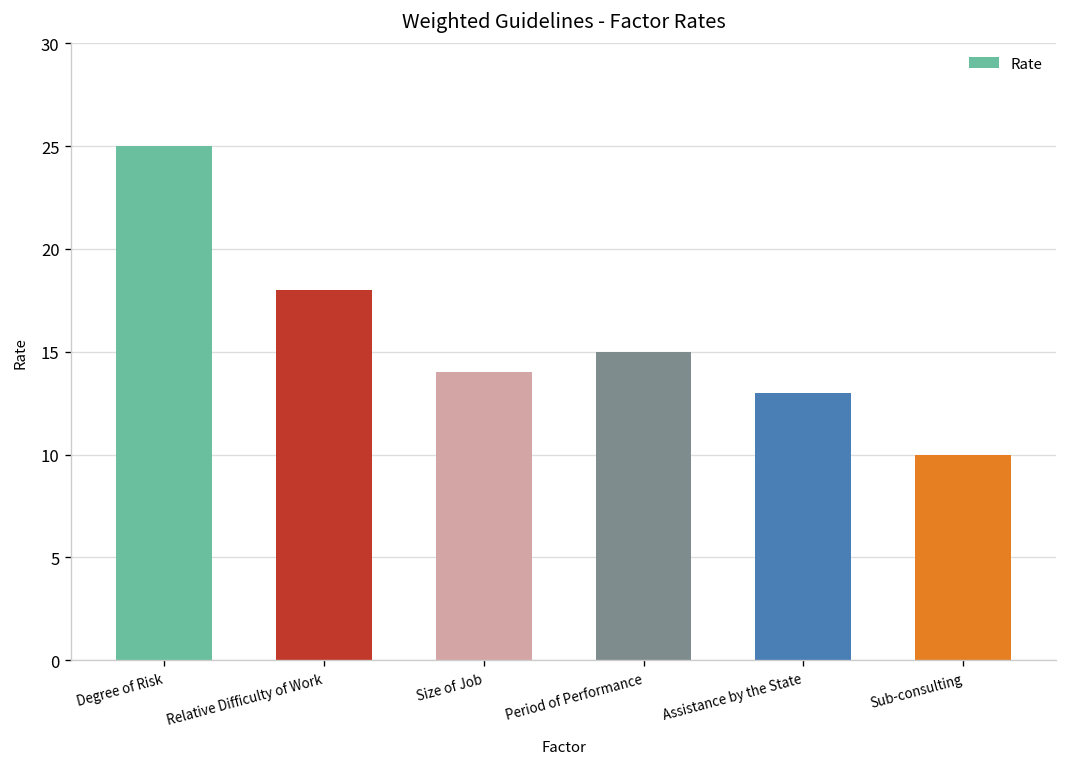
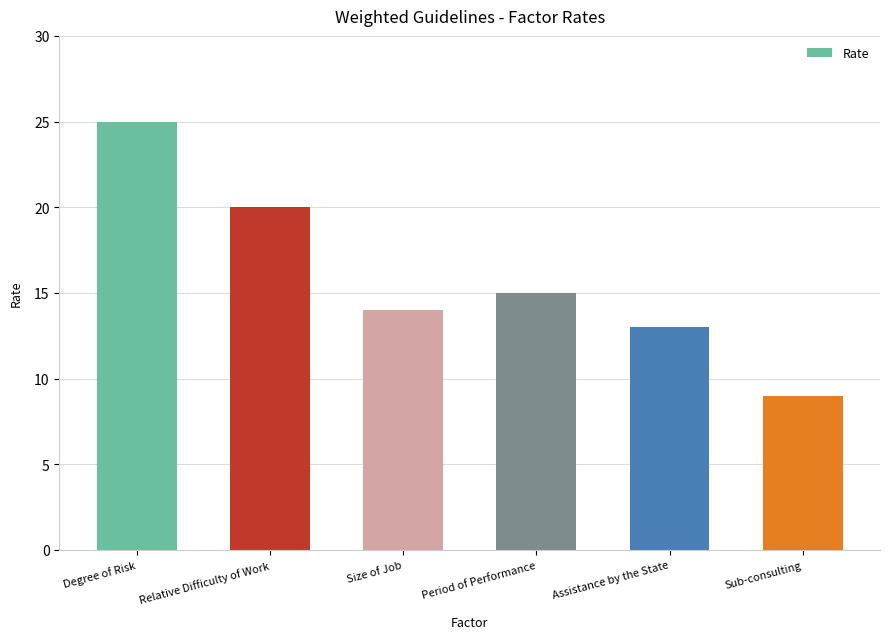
Relative Difficulty of Work: 18 -> 20
Sub-consulting: 10 -> 9
